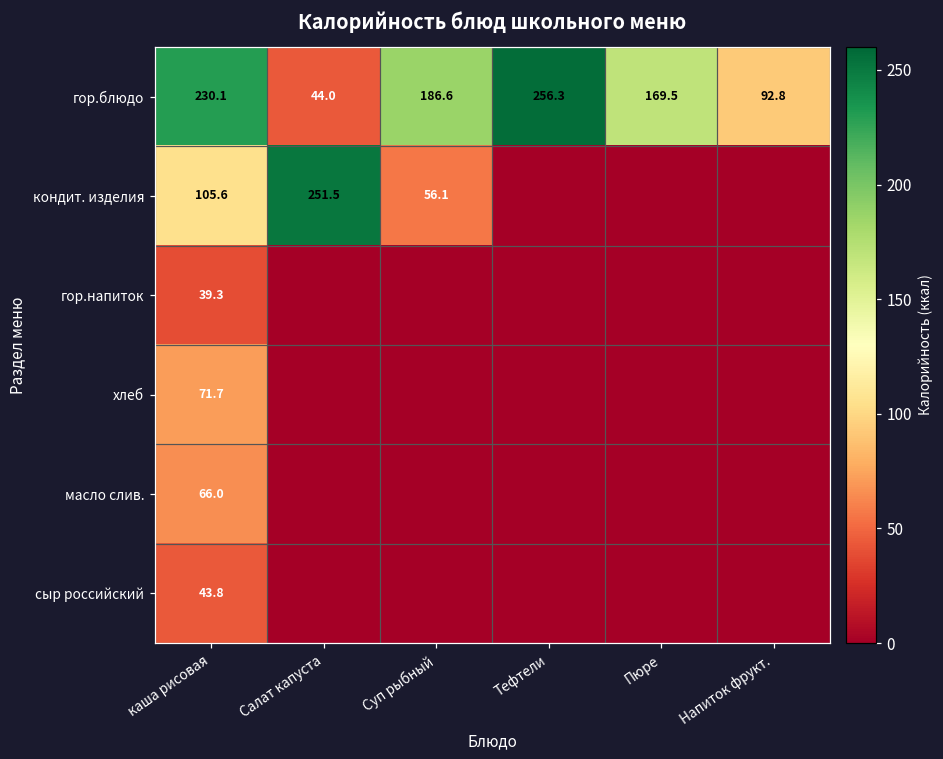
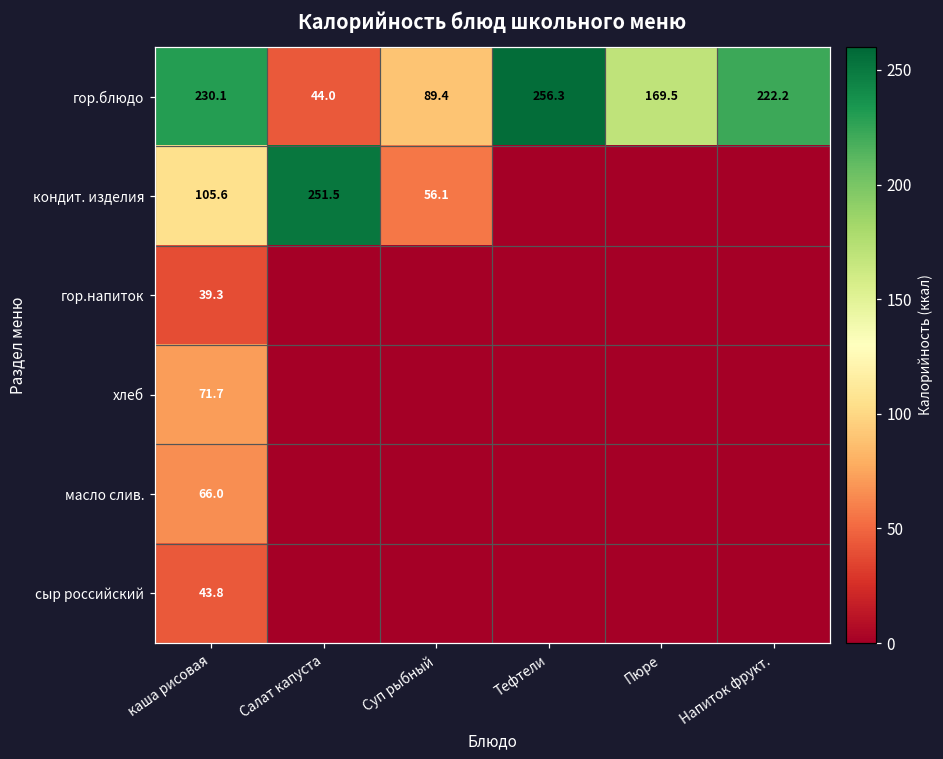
гор.блюдо, Суп рыбный: 186.6 -> 89.4
гор.блюдо, Напиток фрукт.: 92.8 -> 222.2
